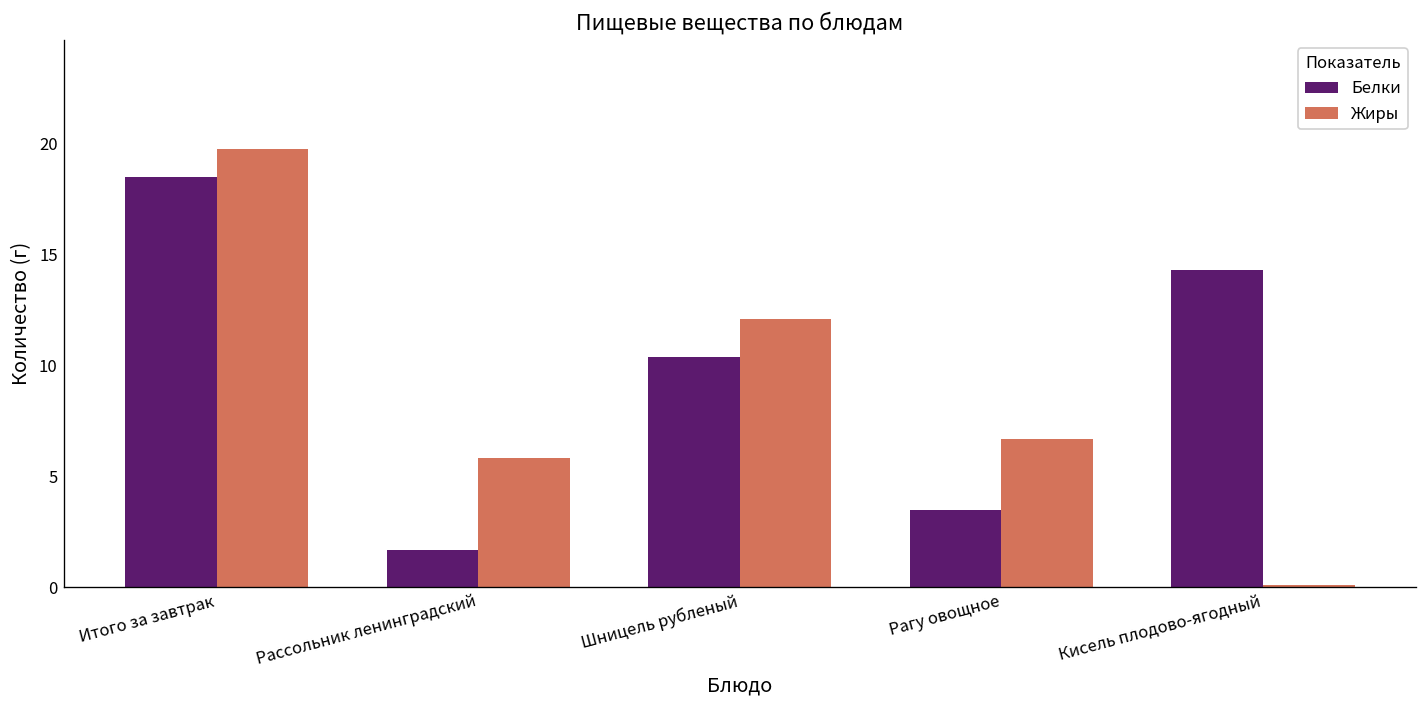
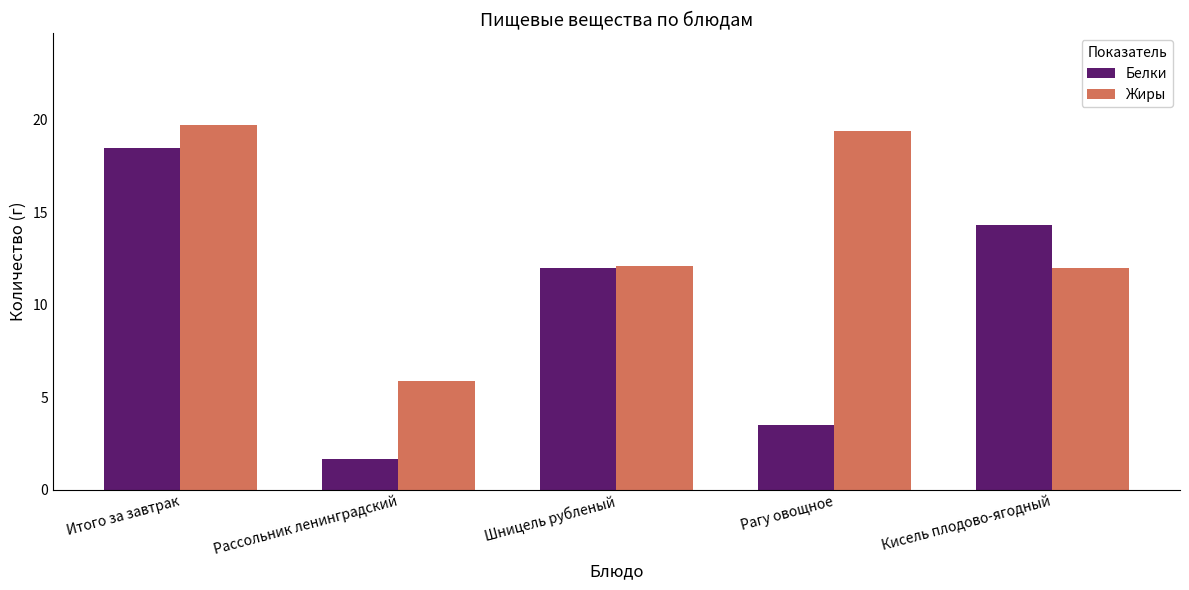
Белки, Шницель рубленый: 10.4 -> 12.0
Жиры, Рагу овощное: 6.7 -> 19.4
Жиры, Кисель плодово-ягодный: 0.1 -> 12.0
